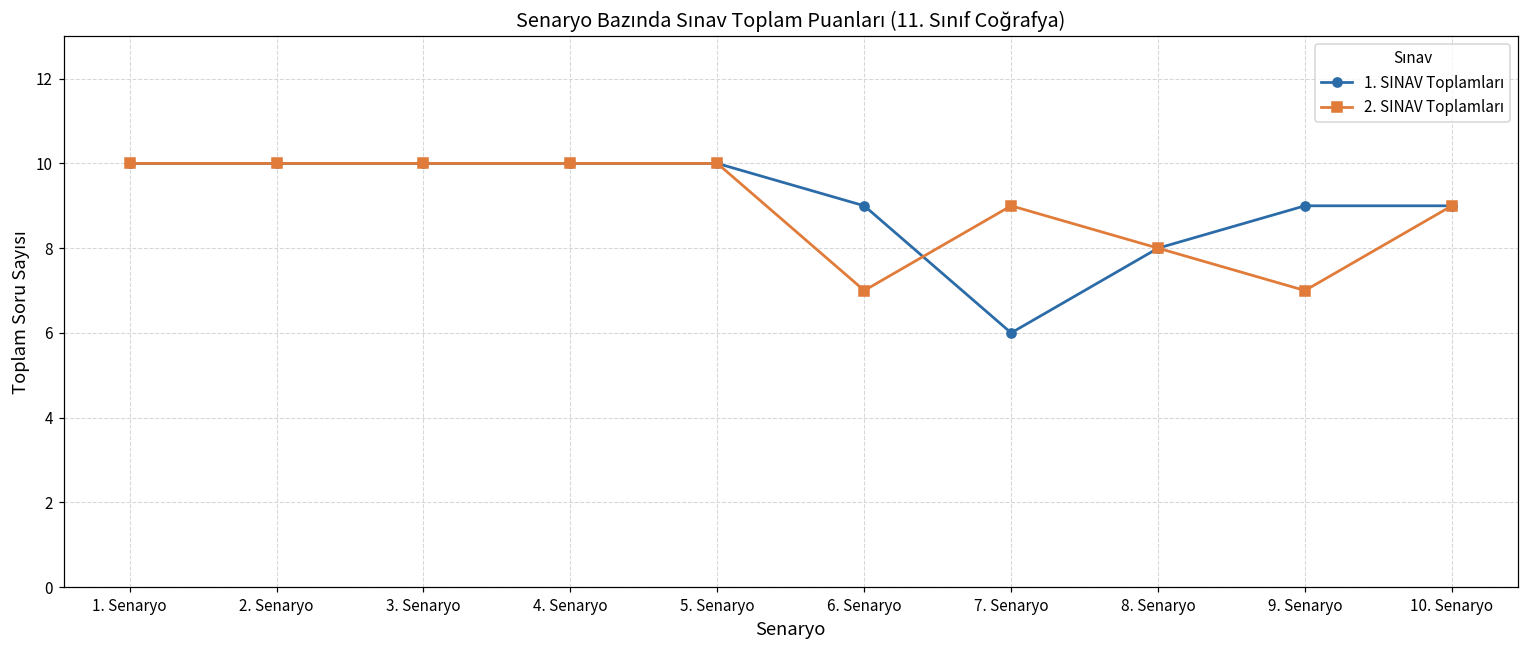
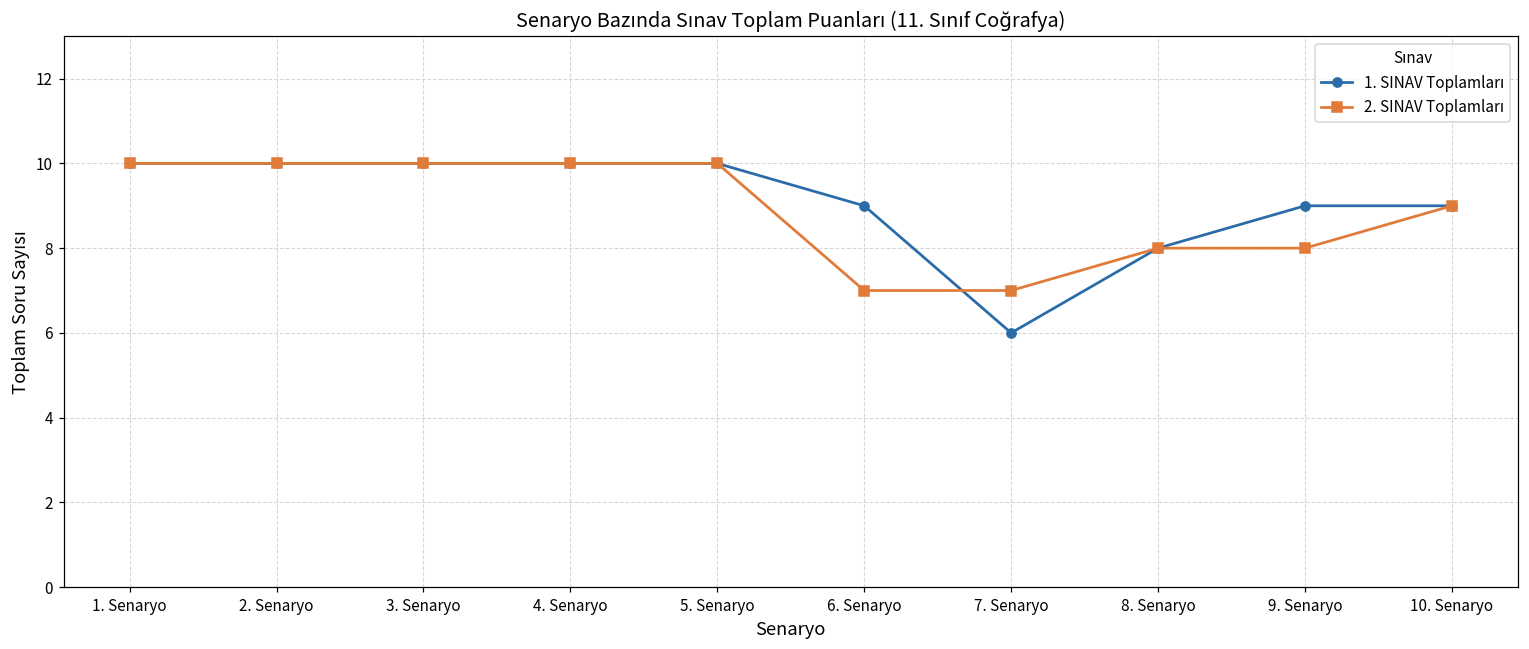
2. SINAV Toplamları, 7. Senaryo: 9 -> 7
2. SINAV Toplamları, 9. Senaryo: 7 -> 8
